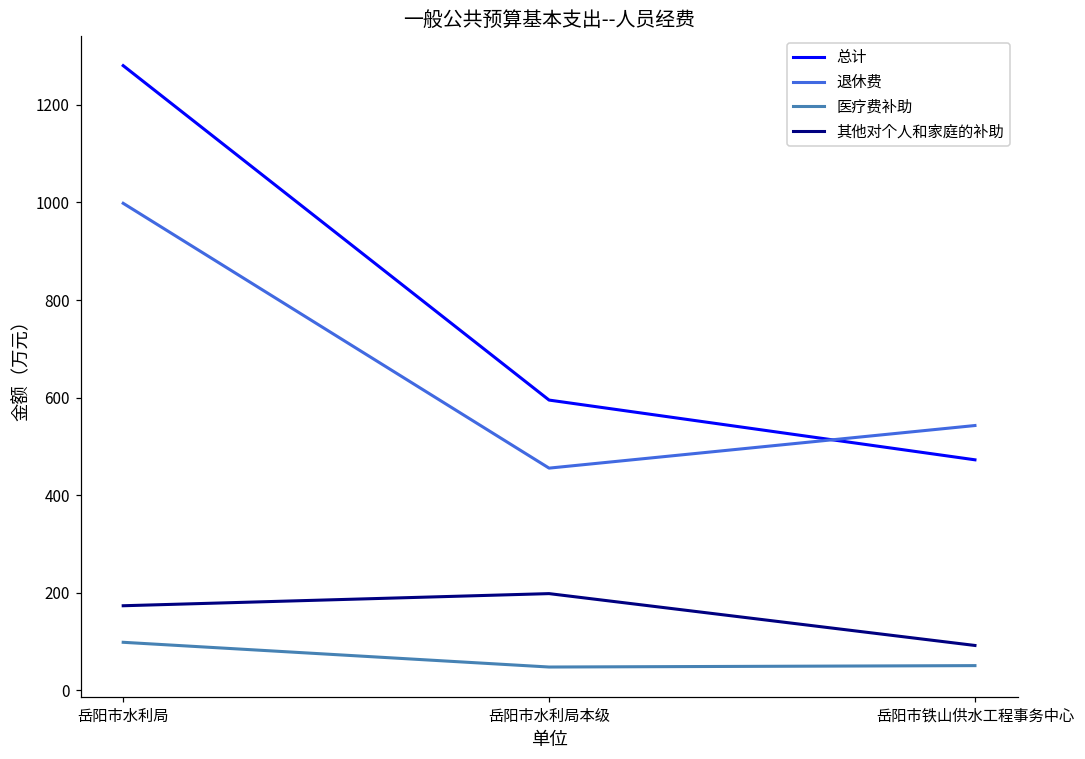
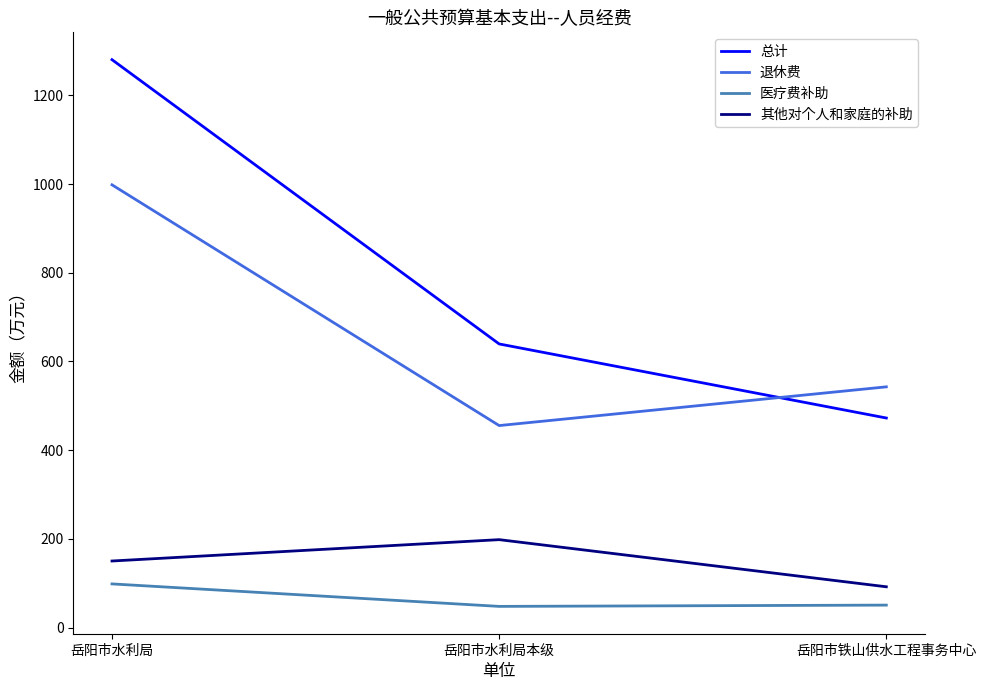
其他对个人和家庭的补助, 岳阳市水利局: 170 -> 150
总计, 岳阳市水利局本级: 590 -> 640
